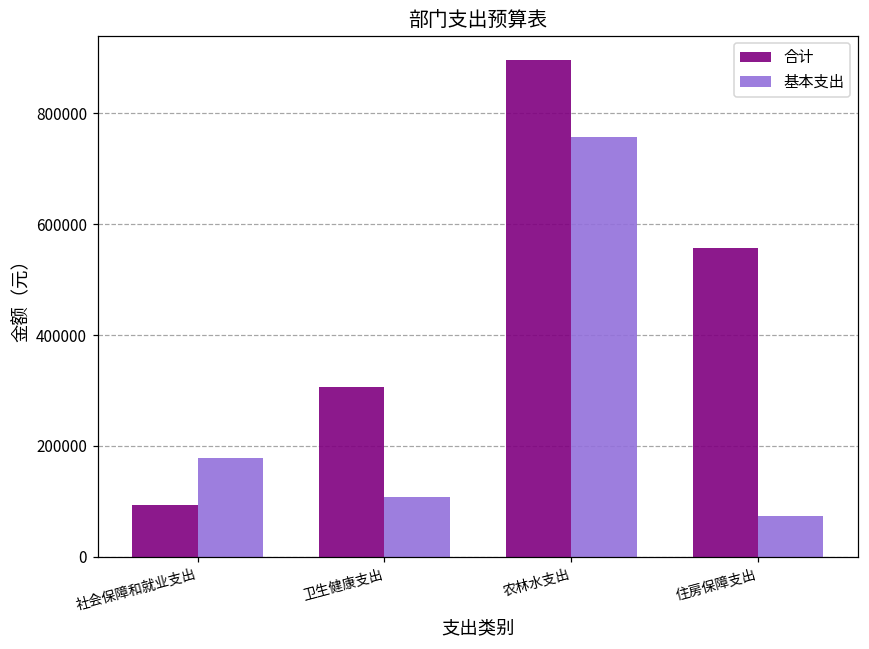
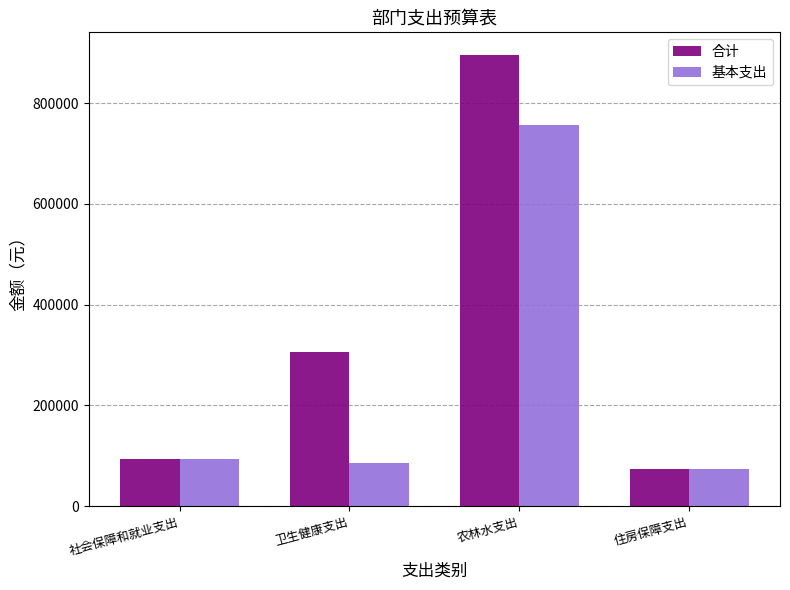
基本支出, 社会保障和就业支出: 180000 -> 90000
基本支出, 卫生健康支出: 110000 -> 90000
合计, 住房保障支出: 560000 -> 70000
